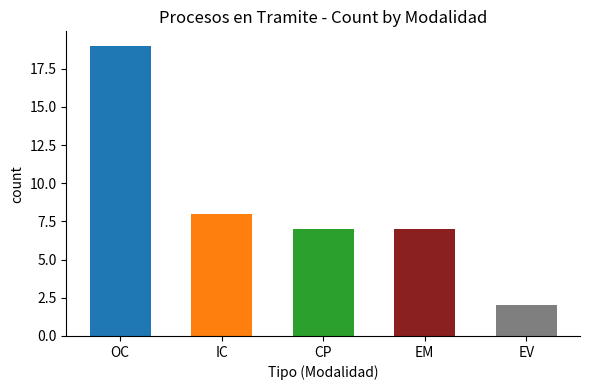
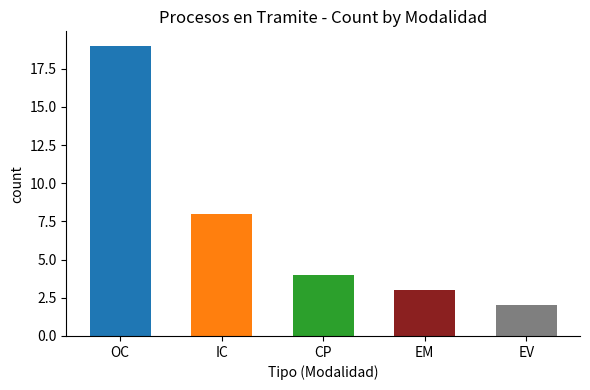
CP: 7 -> 4
EM: 7 -> 3
